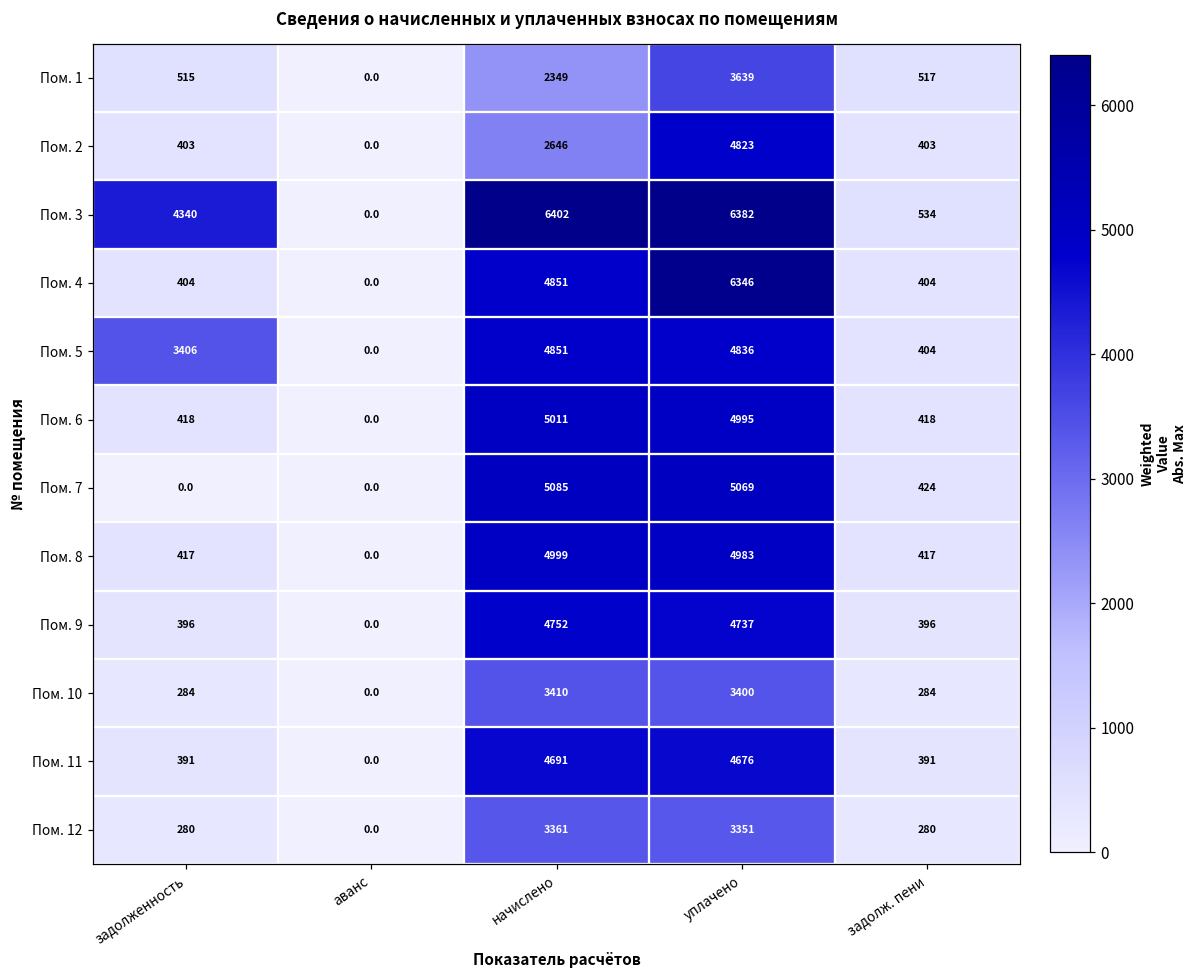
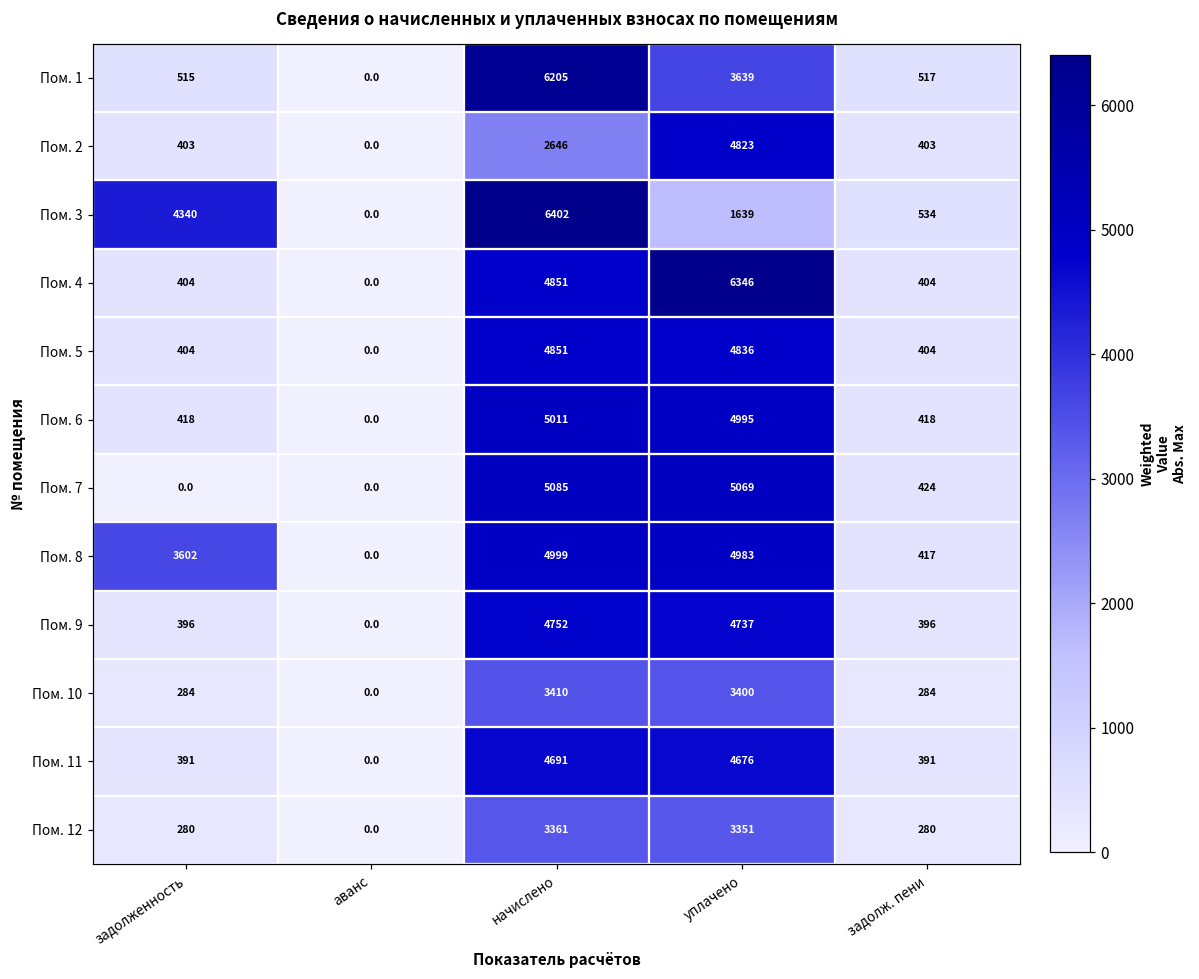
Пом. 1, начислено: 2349 -> 6205
Пом. 3, уплачено: 6382 -> 1639
Пом. 5, задолженность: 3406 -> 404
Пом. 8, задолженность: 417 -> 3602
